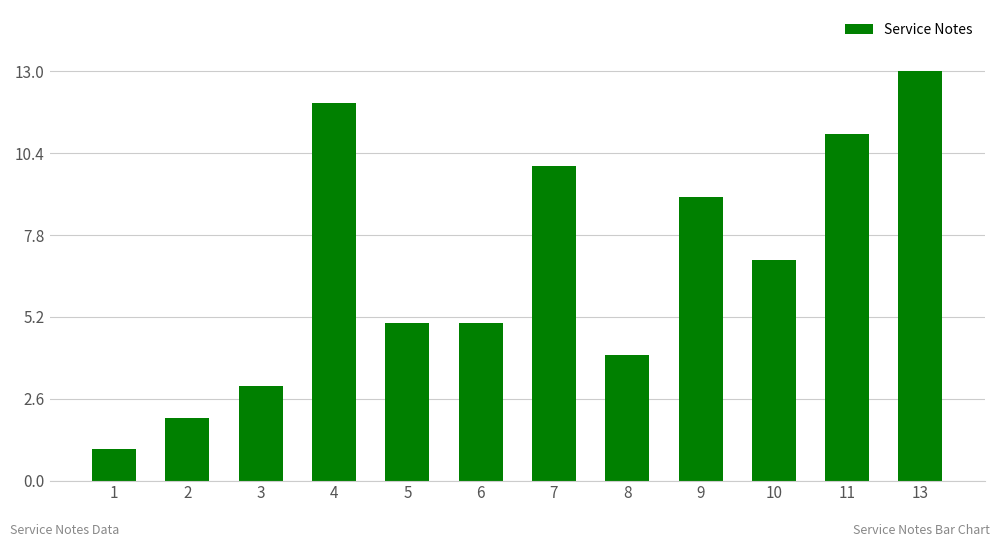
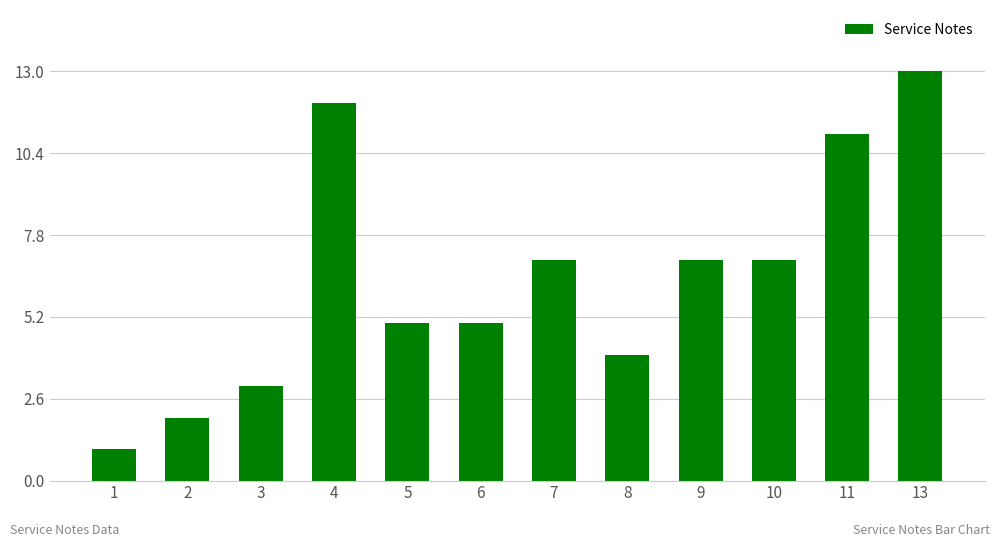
7: 10 -> 7
9: 9 -> 7
